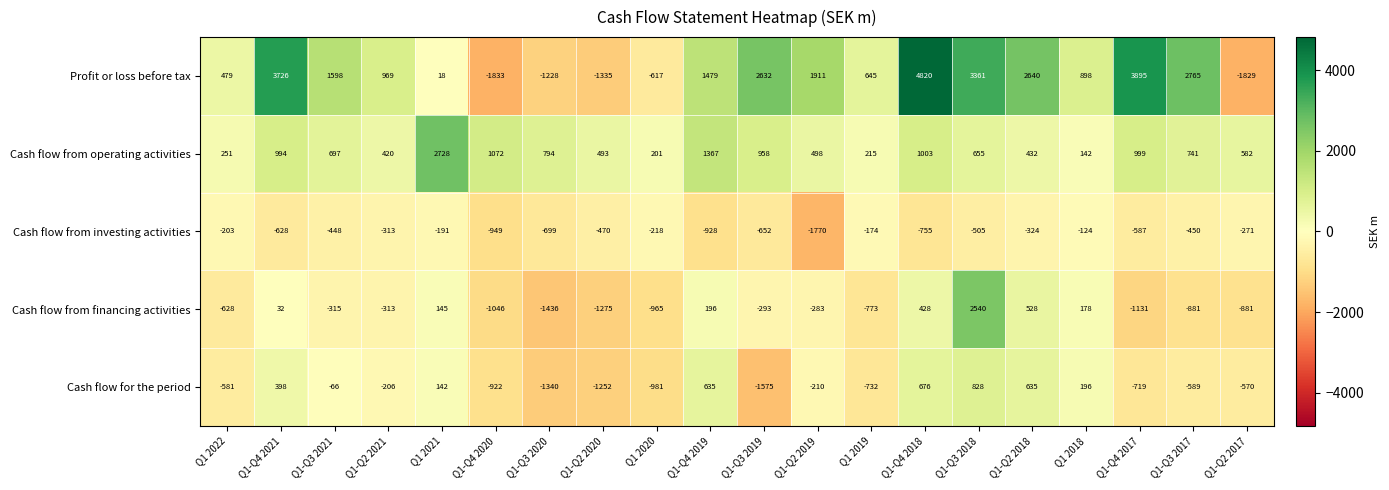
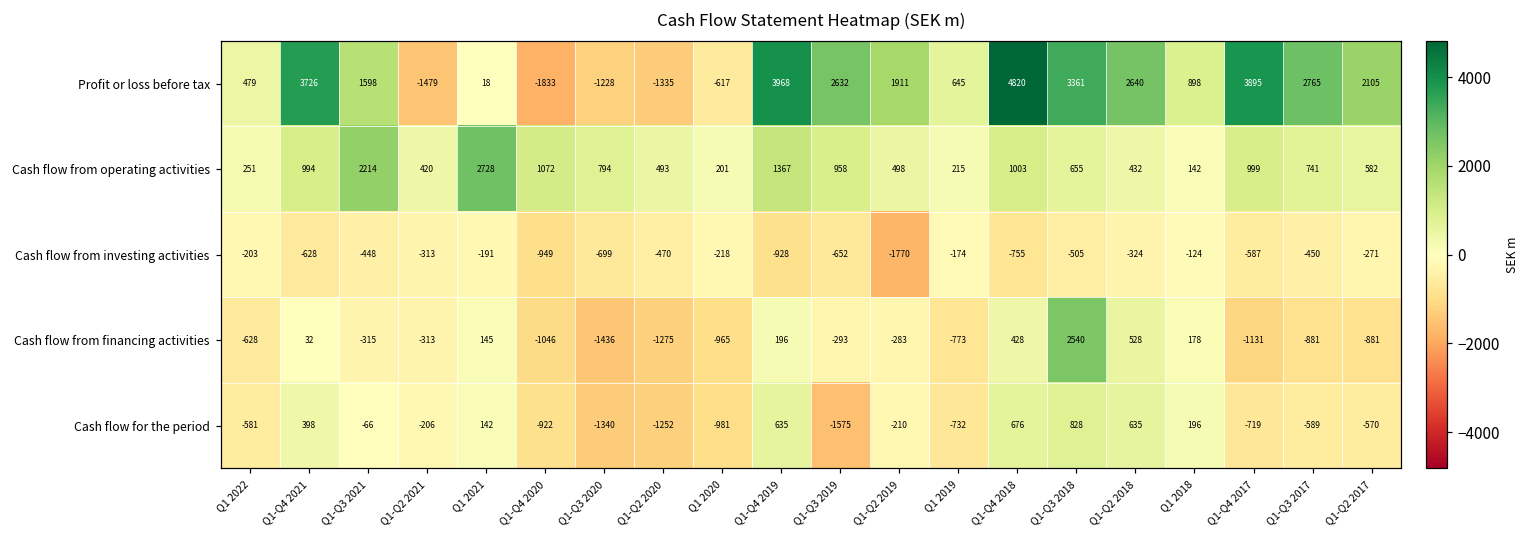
Profit or loss before tax, Q1-Q2 2021: 969 -> -1479
Profit or loss before tax, Q1-Q4 2019: 1479 -> 3968
Profit or loss before tax, Q1-Q2 2017: -1829 -> 2105
Cash flow from operating activities, Q1-Q3 2021: 697 -> 2214
